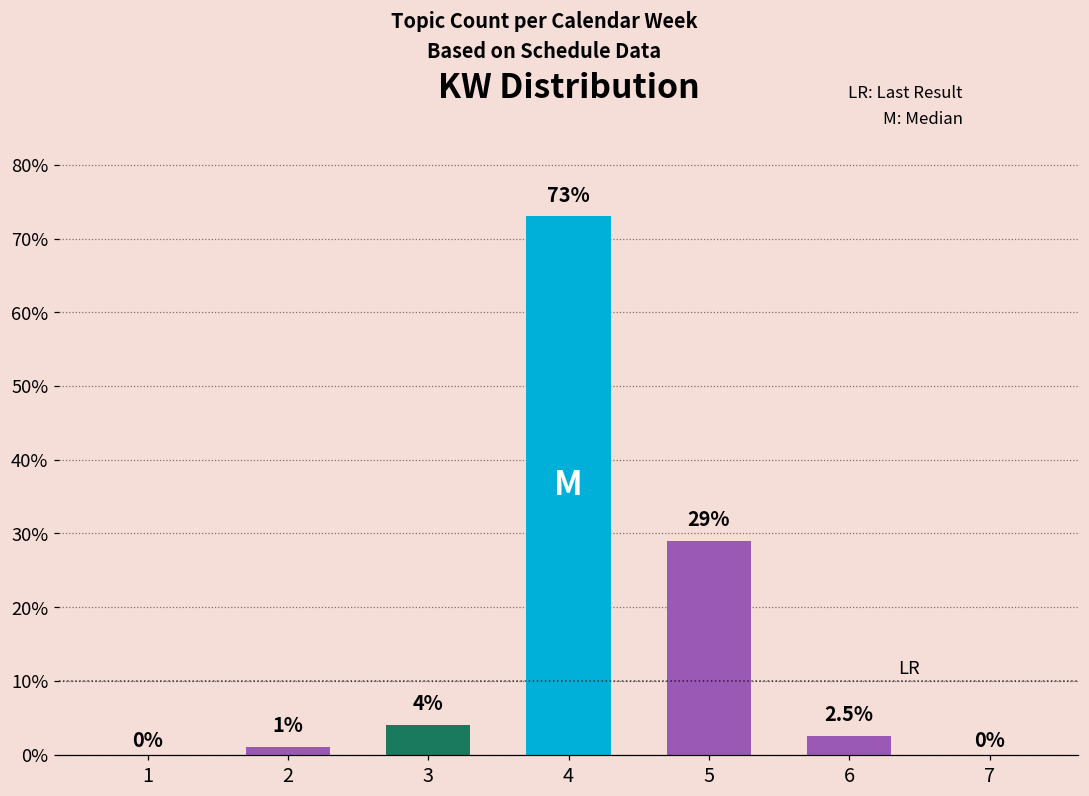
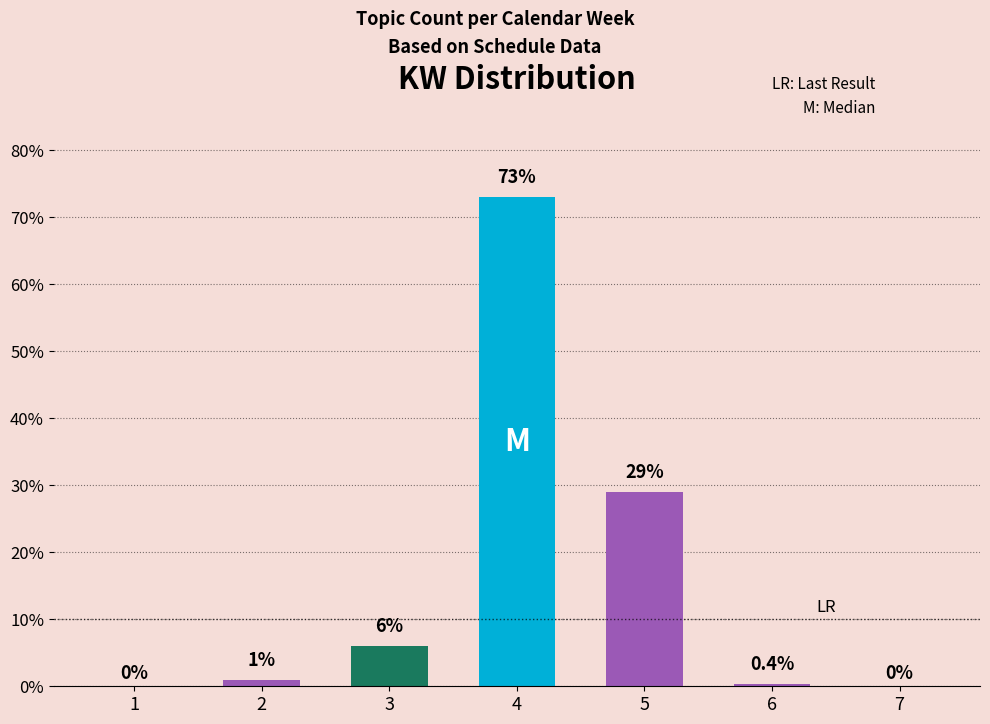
3: 4% -> 6%
6: 2.5% -> 0.4%
